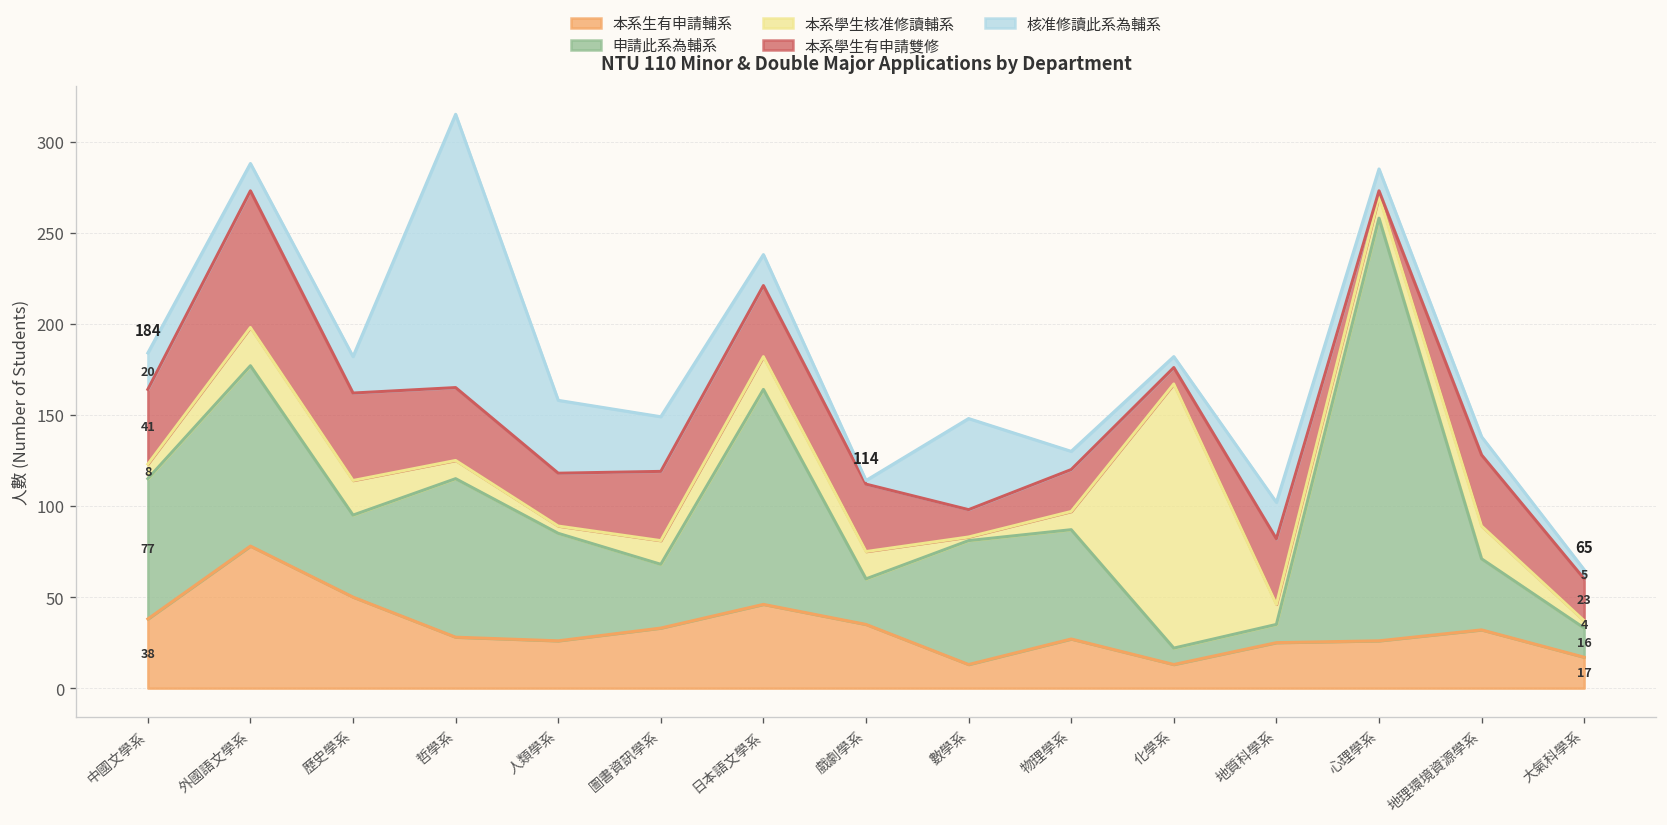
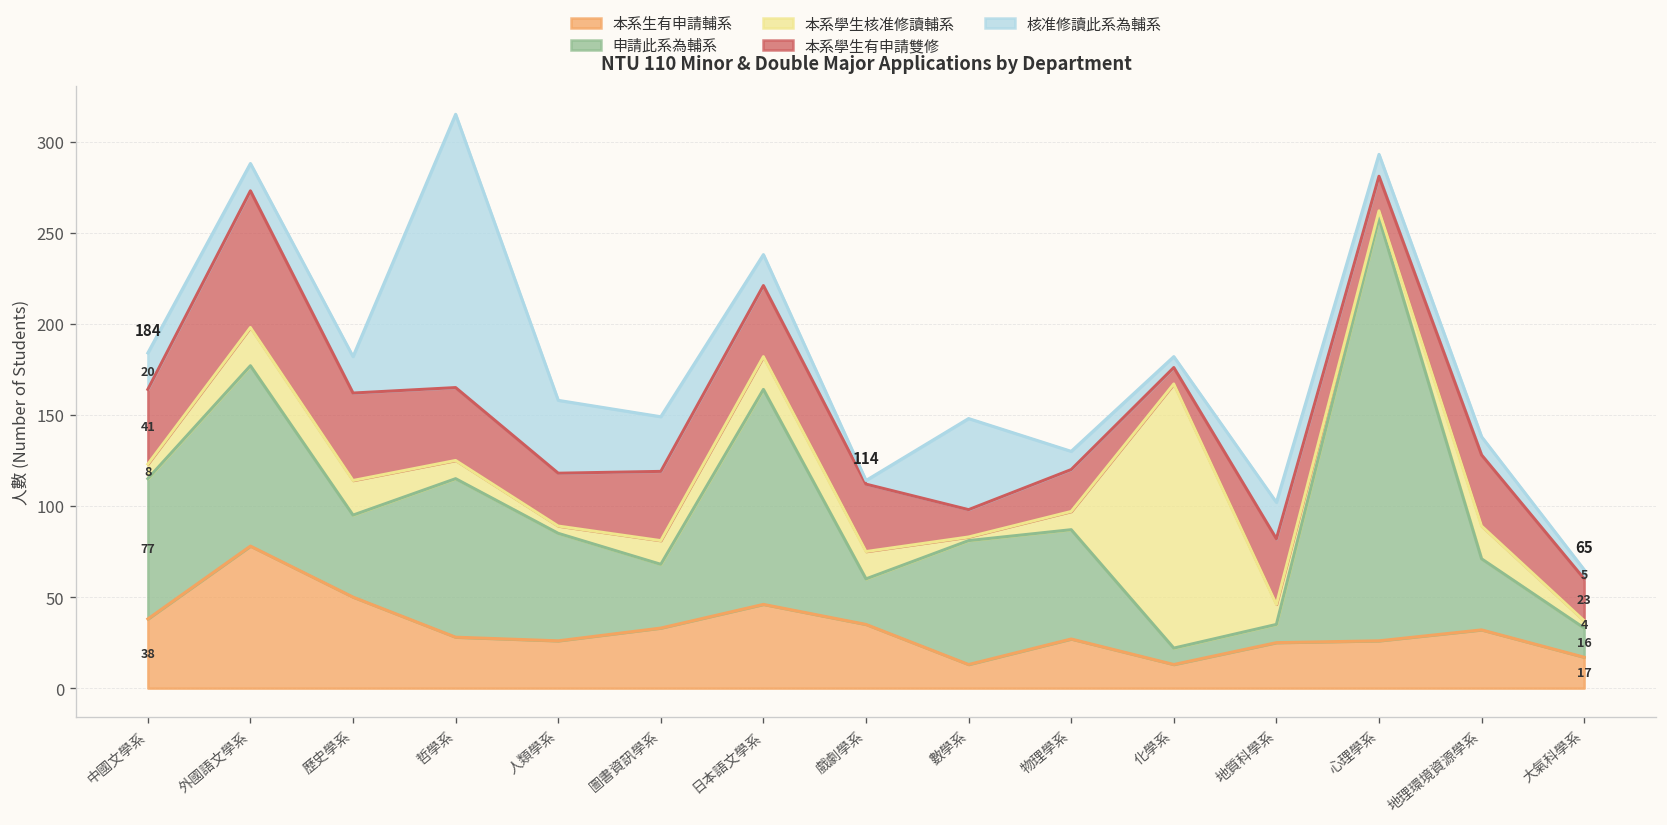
本系學生核准修讀輔系, 心理學系: 12 -> 4
本系學生有申請雙修, 心理學系: 3 -> 19
